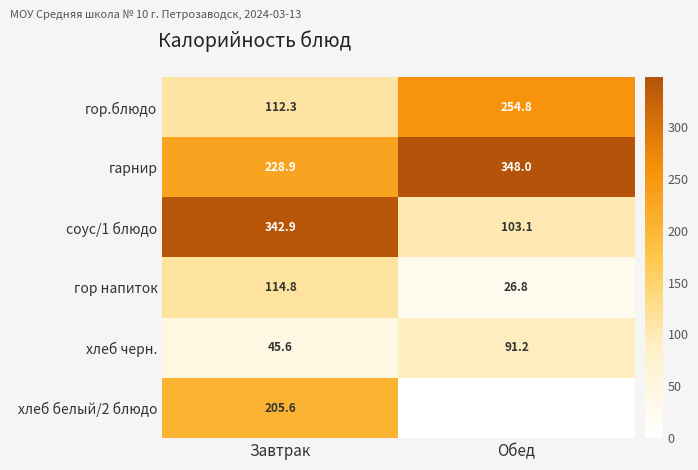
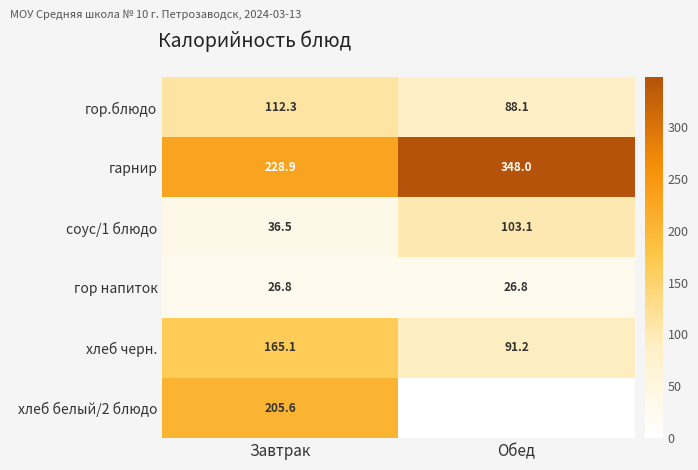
гор.блюдо, Обед: 254.8 -> 88.1
соус/1 блюдо, Завтрак: 342.9 -> 36.5
гор напиток, Завтрак: 114.8 -> 26.8
хлеб черн., Завтрак: 45.6 -> 165.1
